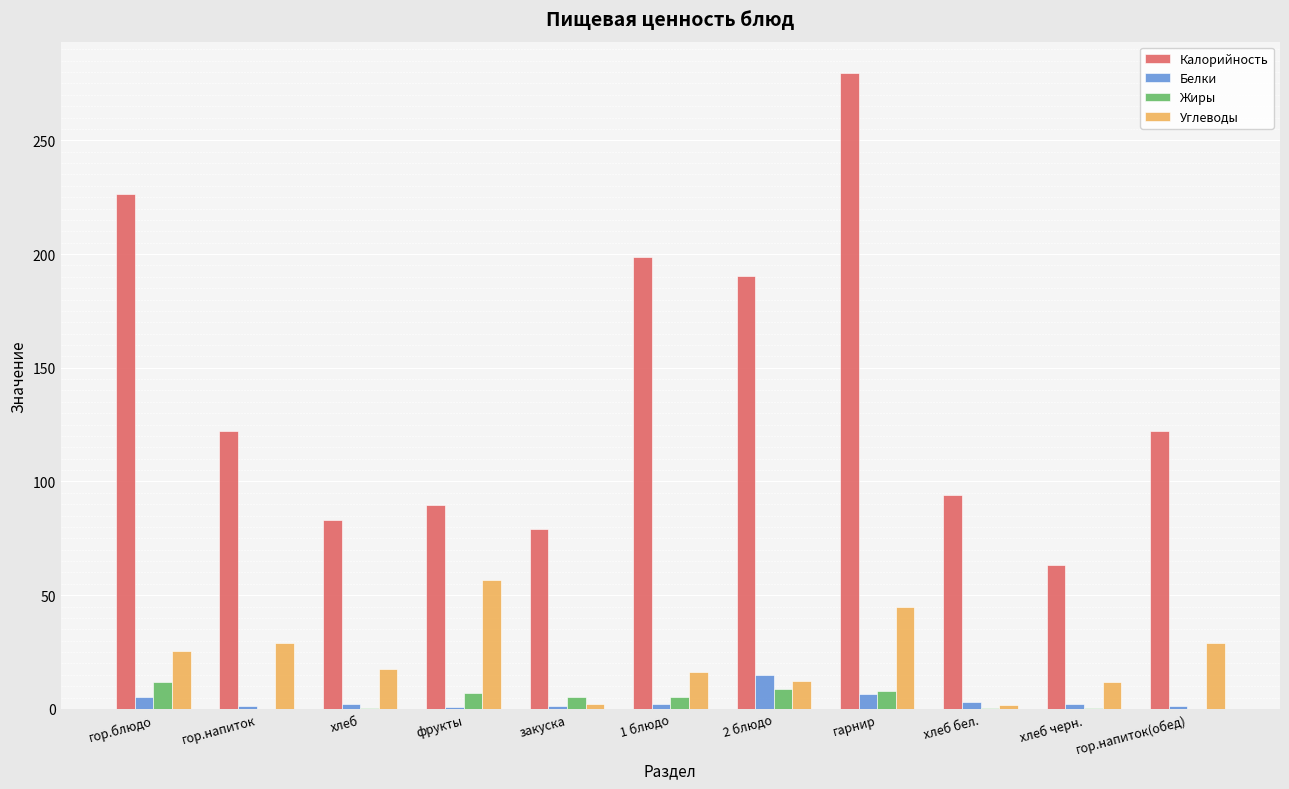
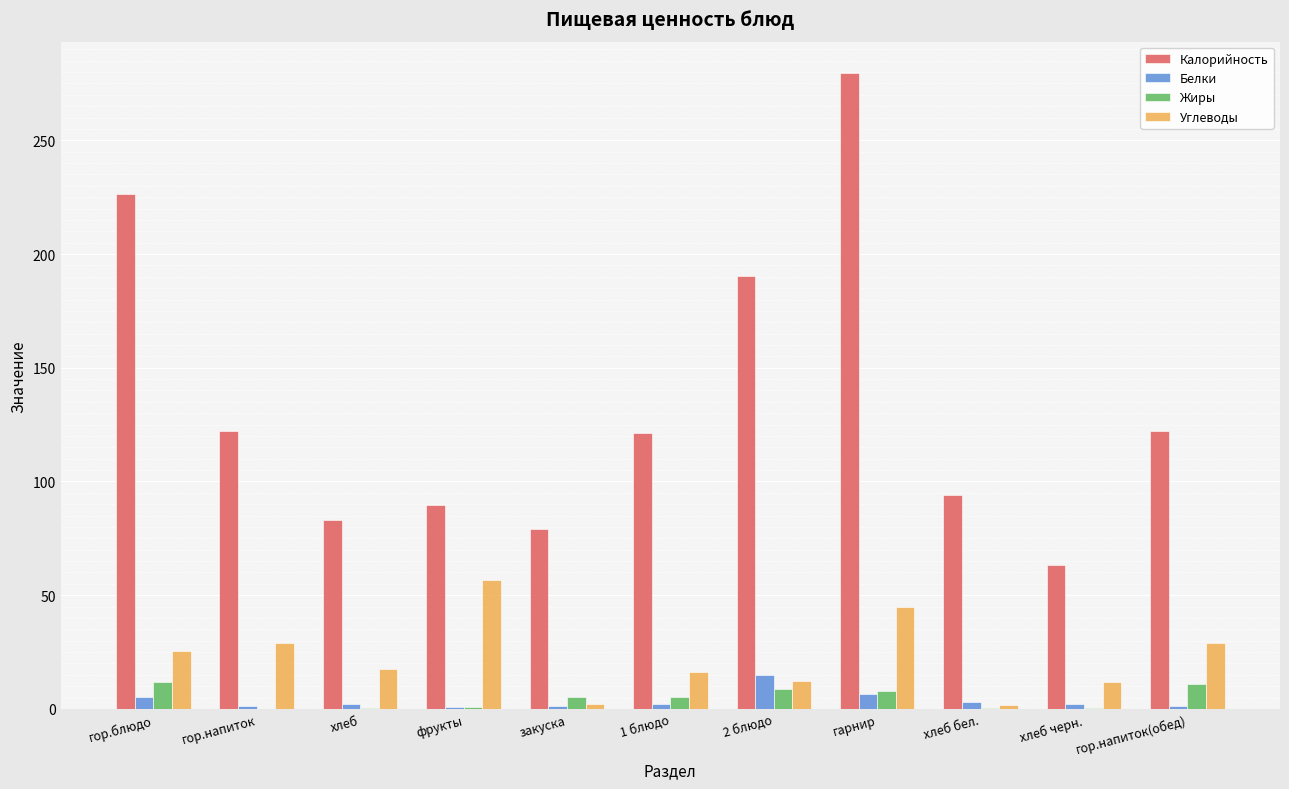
Жиры, фрукты: 7 -> 1
Калорийность, 1 блюдо: 199 -> 121
Жиры, гор.напиток(обед): 0 -> 11
